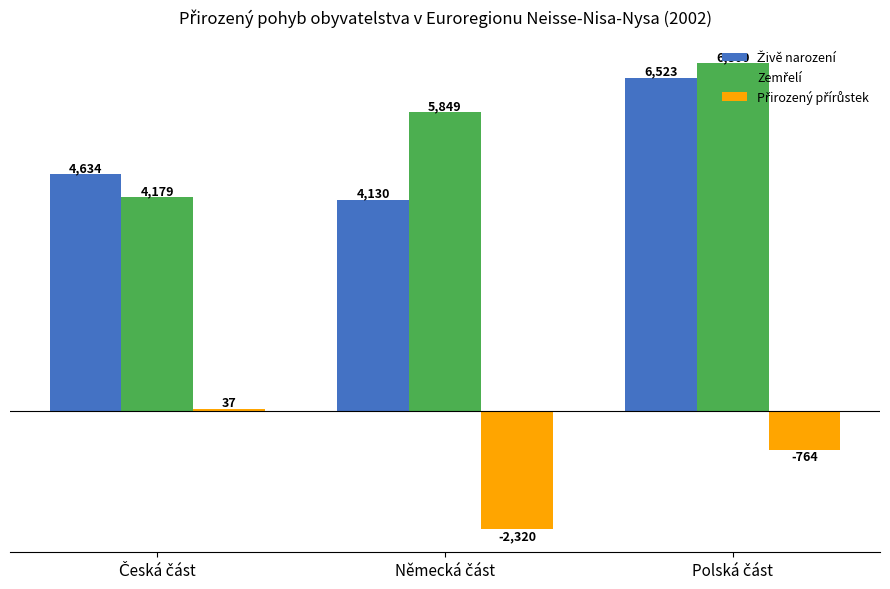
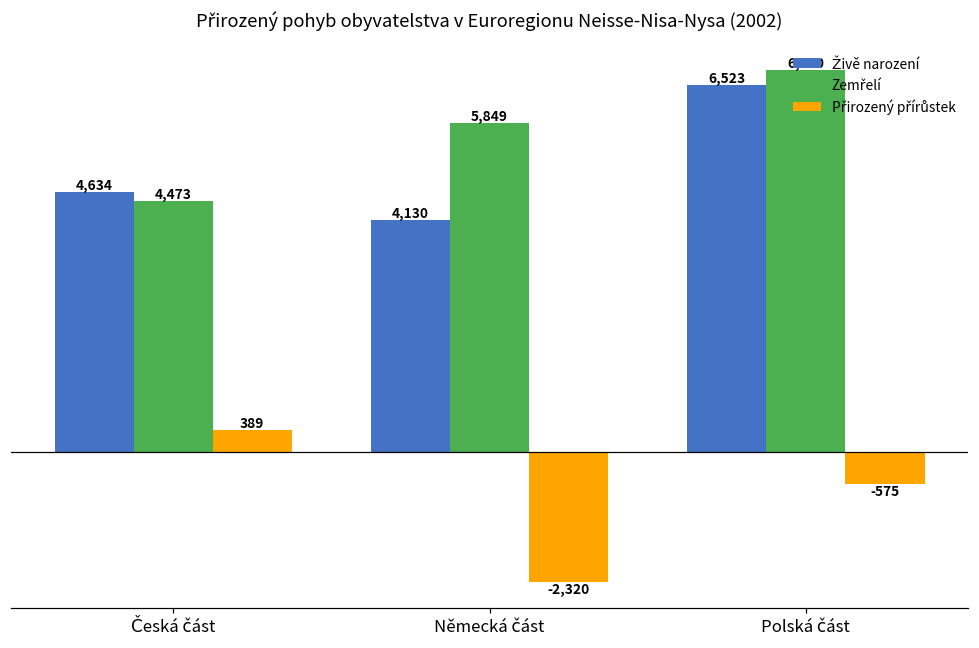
Zemřelí, Česká část: 4,179 -> 4,473
Přirozený přírůstek, Česká část: 37 -> 389
Přirozený přírůstek, Polská část: -764 -> -575
